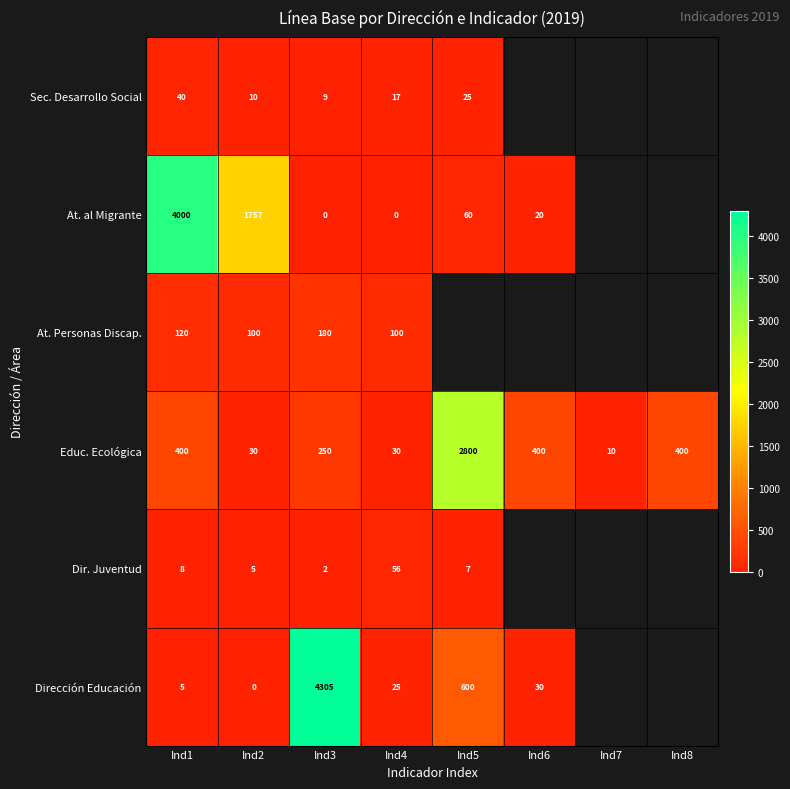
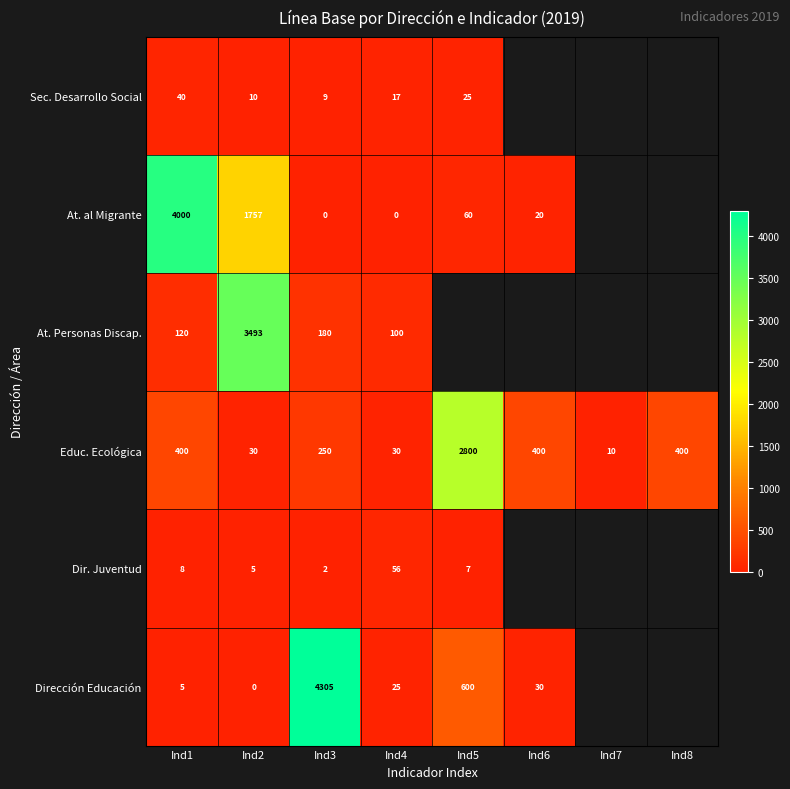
At. Personas Discap., Ind2: 100 -> 3493
